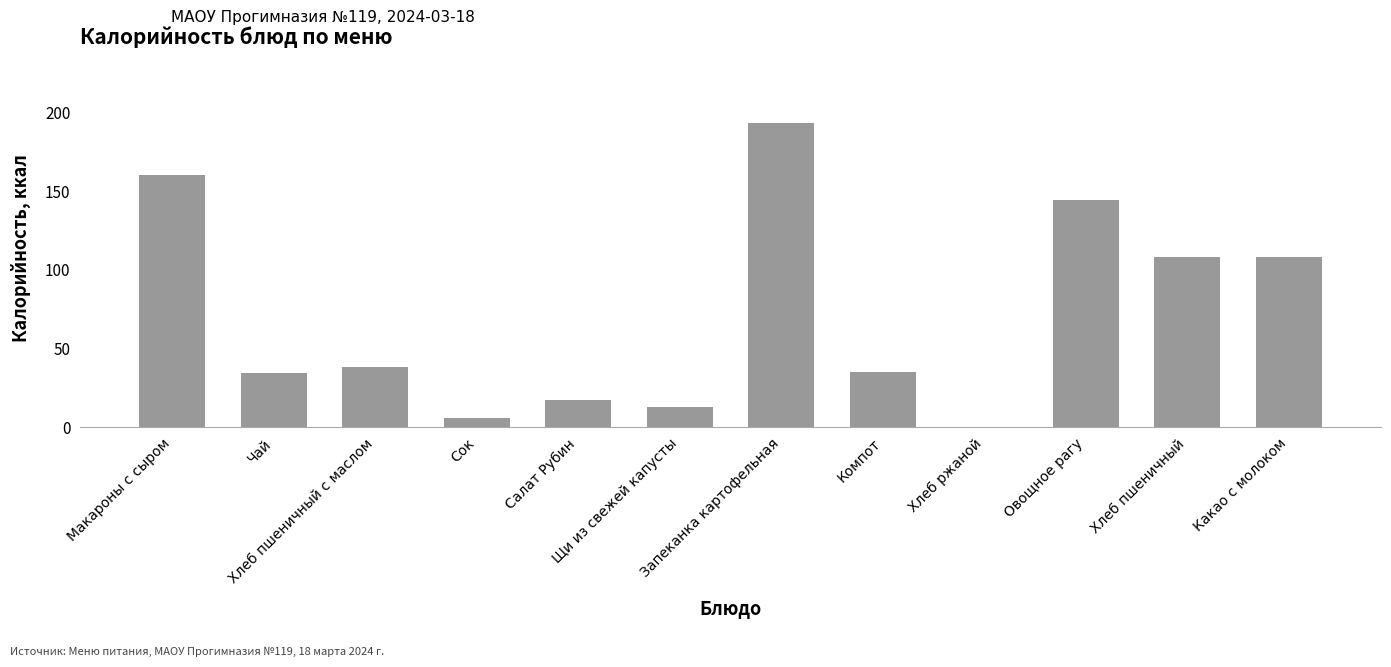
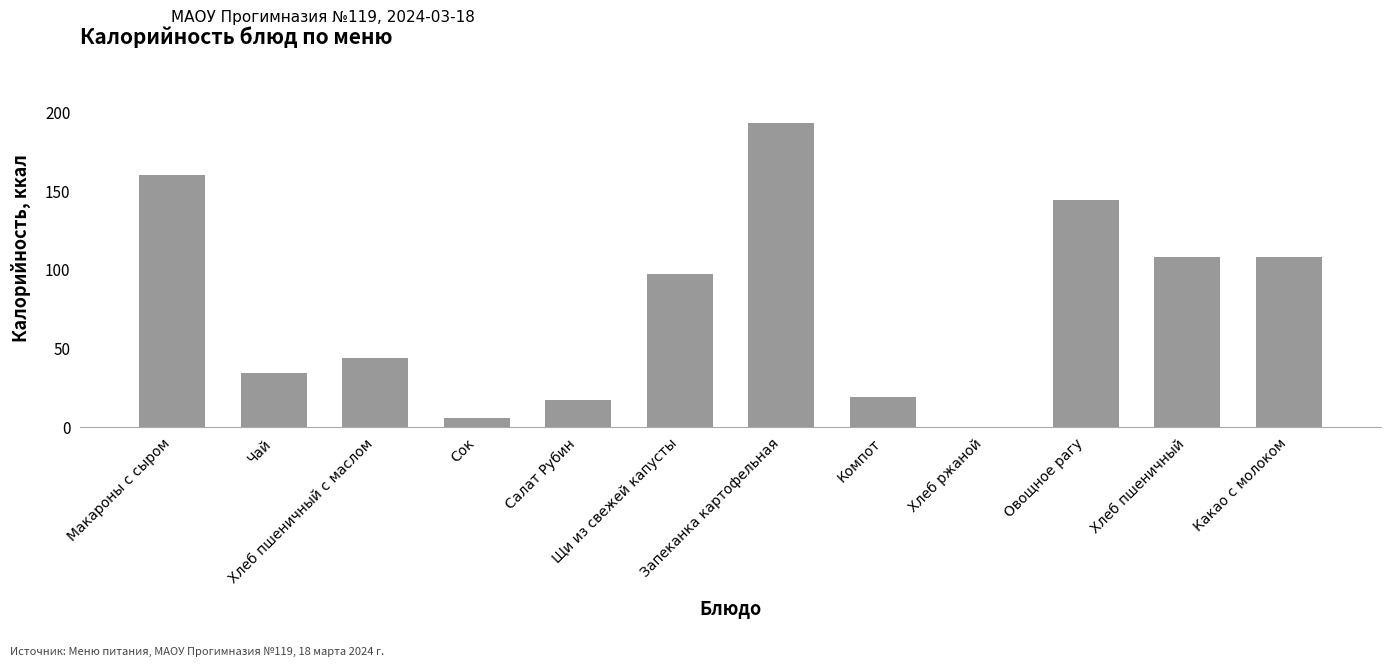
Хлеб пшеничный с маслом: 38 -> 44
Щи из свежей капусты: 13 -> 97
Компот: 35 -> 19
